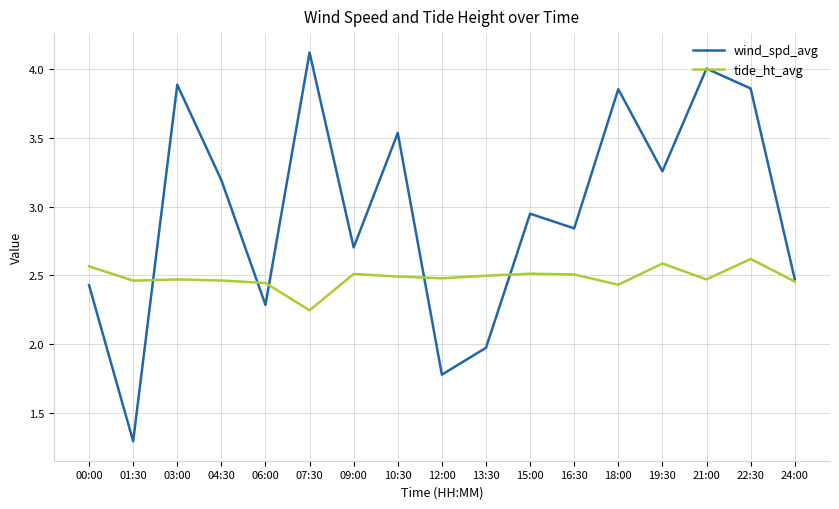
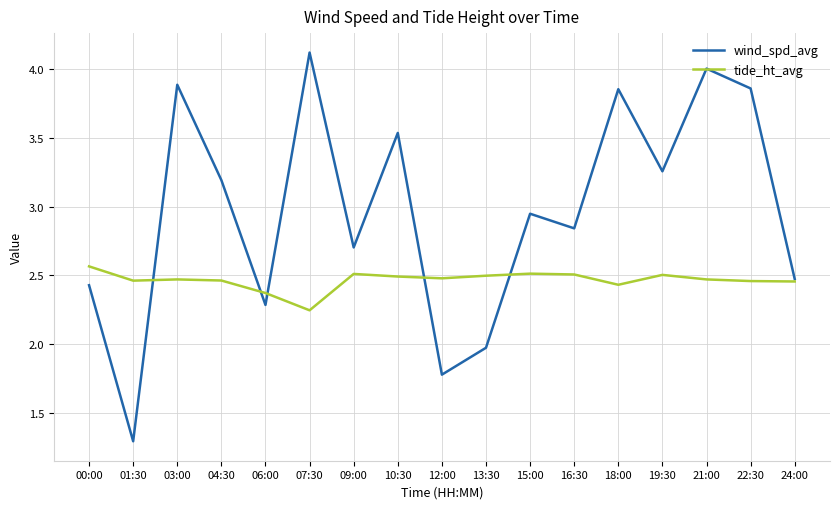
tide_ht_avg, 06:00: 2.44 -> 2.37
tide_ht_avg, 19:30: 2.59 -> 2.50
tide_ht_avg, 22:30: 2.62 -> 2.46
